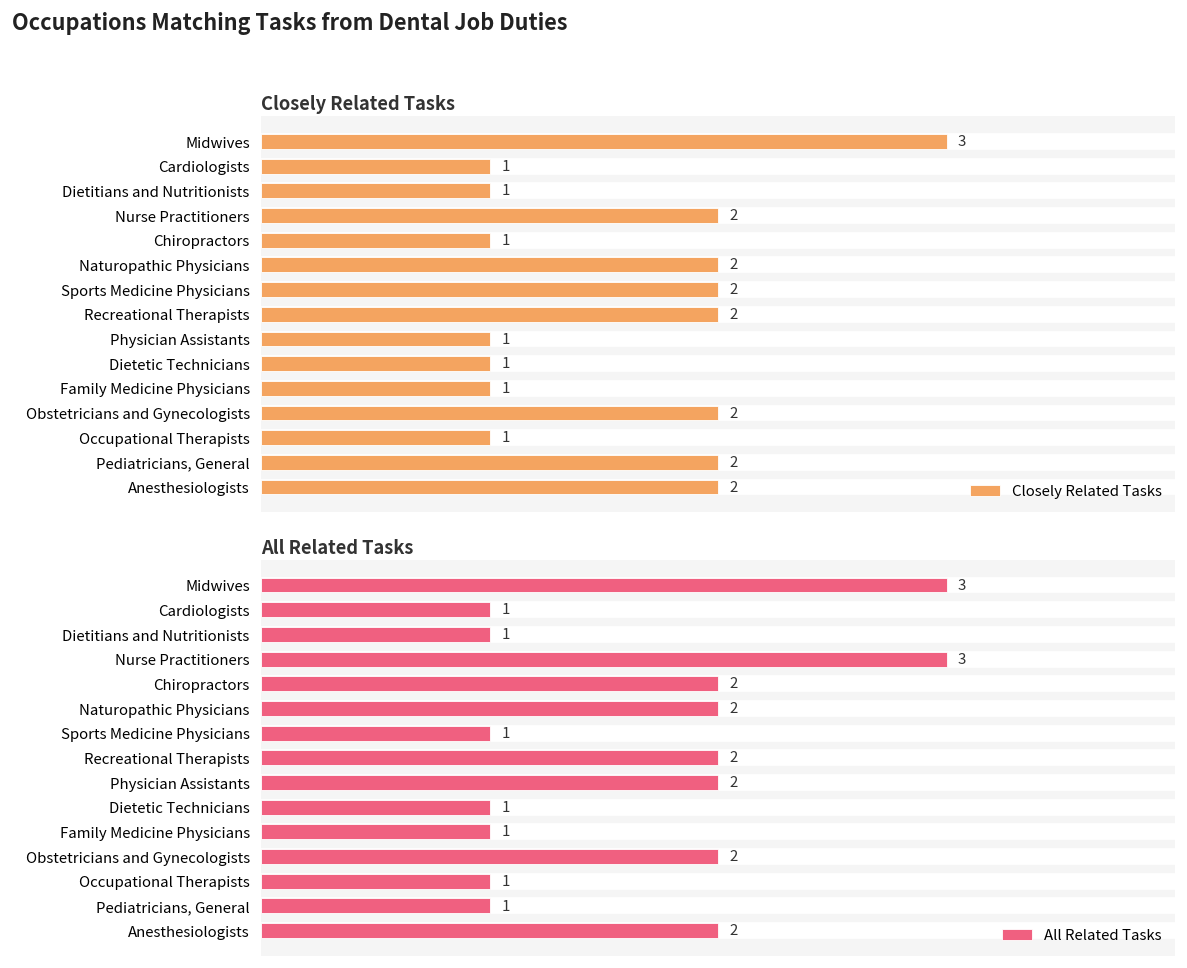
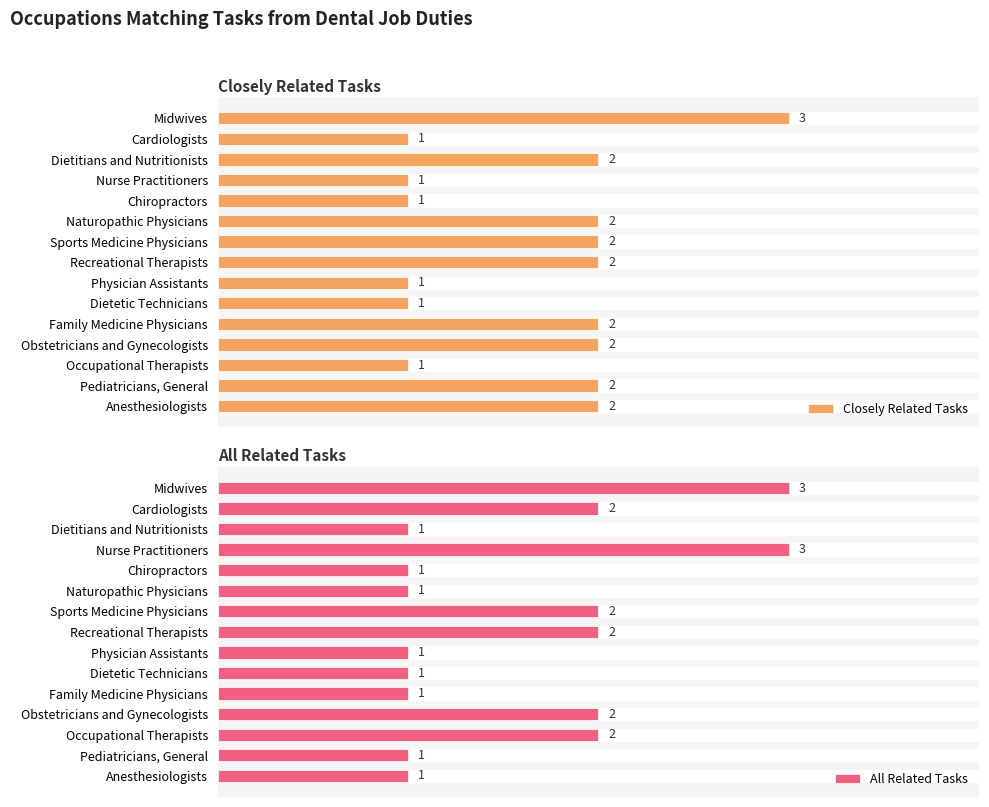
Closely Related Tasks, Dietitians and Nutritionists: 1 -> 2
Closely Related Tasks, Nurse Practitioners: 2 -> 1
Closely Related Tasks, Family Medicine Physicians: 1 -> 2
All Related Tasks, Cardiologists: 1 -> 2
All Related Tasks, Chiropractors: 2 -> 1
All Related Tasks, Naturopathic Physicians: 2 -> 1
All Related Tasks, Sports Medicine Physicians: 1 -> 2
All Related Tasks, Physician Assistants: 2 -> 1
All Related Tasks, Occupational Therapists: 1 -> 2
All Related Tasks, Anesthesiologists: 2 -> 1
